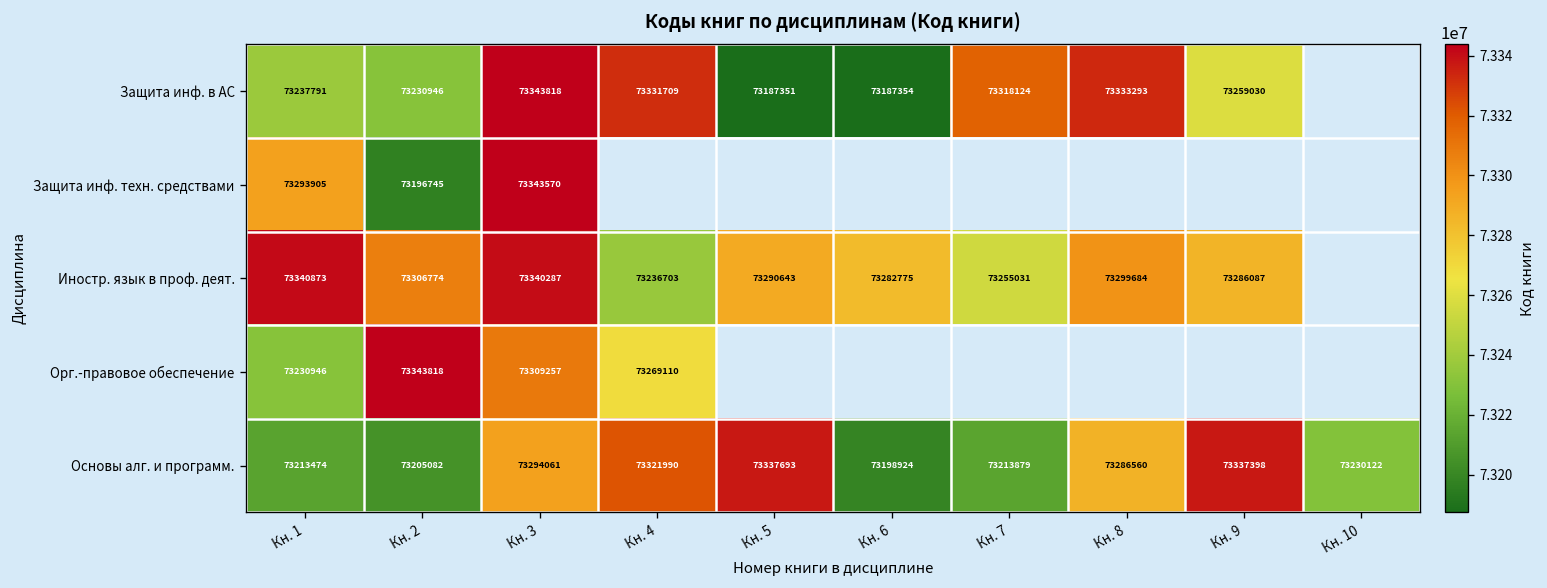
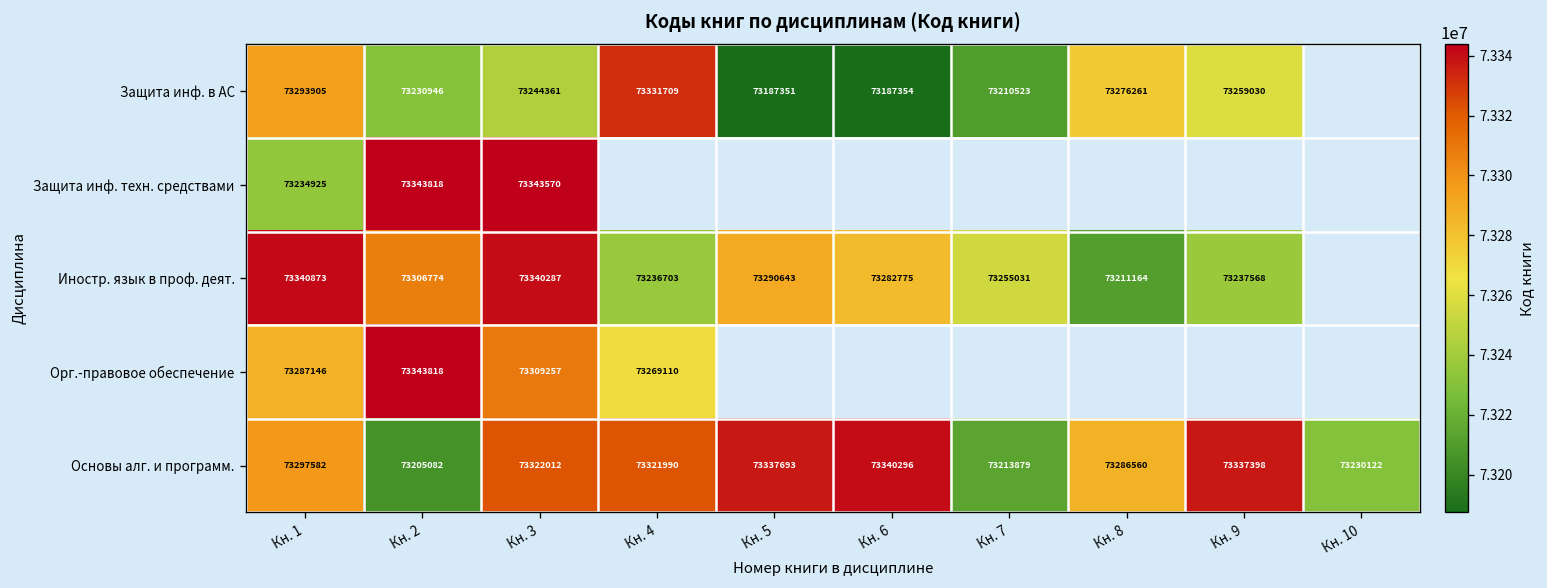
Защита инф. в АС, Кн. 1: 73237791 -> 73293905
Защита инф. в АС, Кн. 3: 73343818 -> 73244361
Защита инф. в АС, Кн. 7: 73318124 -> 73210523
Защита инф. в АС, Кн. 8: 73333293 -> 73276261
Защита инф. техн. средствами, Кн. 1: 73293905 -> 73234925
Защита инф. техн. средствами, Кн. 2: 73196745 -> 73343818
Иностр. язык в проф. деят., Кн. 8: 73299684 -> 73211164
Иностр. язык в проф. деят., Кн. 9: 73286087 -> 73237568
Орг.-правовое обеспечение, Кн. 1: 73230946 -> 73287146
Основы алг. и программ., Кн. 1: 73213474 -> 73297582
Основы алг. и программ., Кн. 3: 73294061 -> 73322012
Основы алг. и программ., Кн. 6: 73198924 -> 73340296
